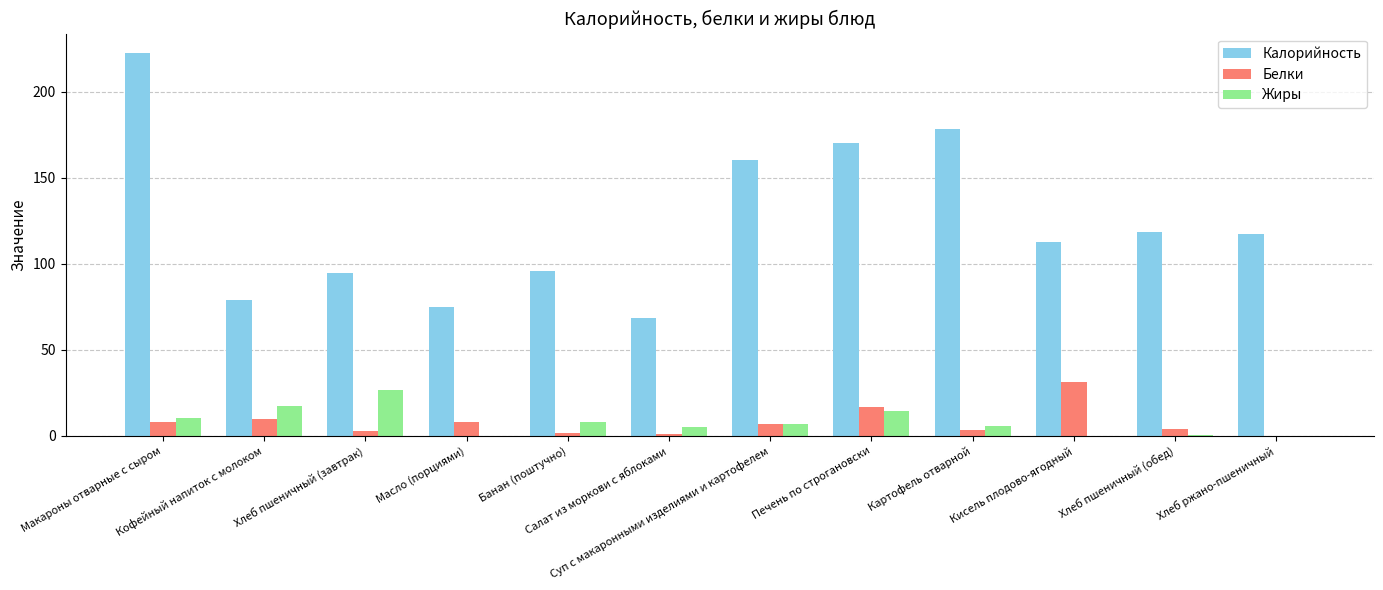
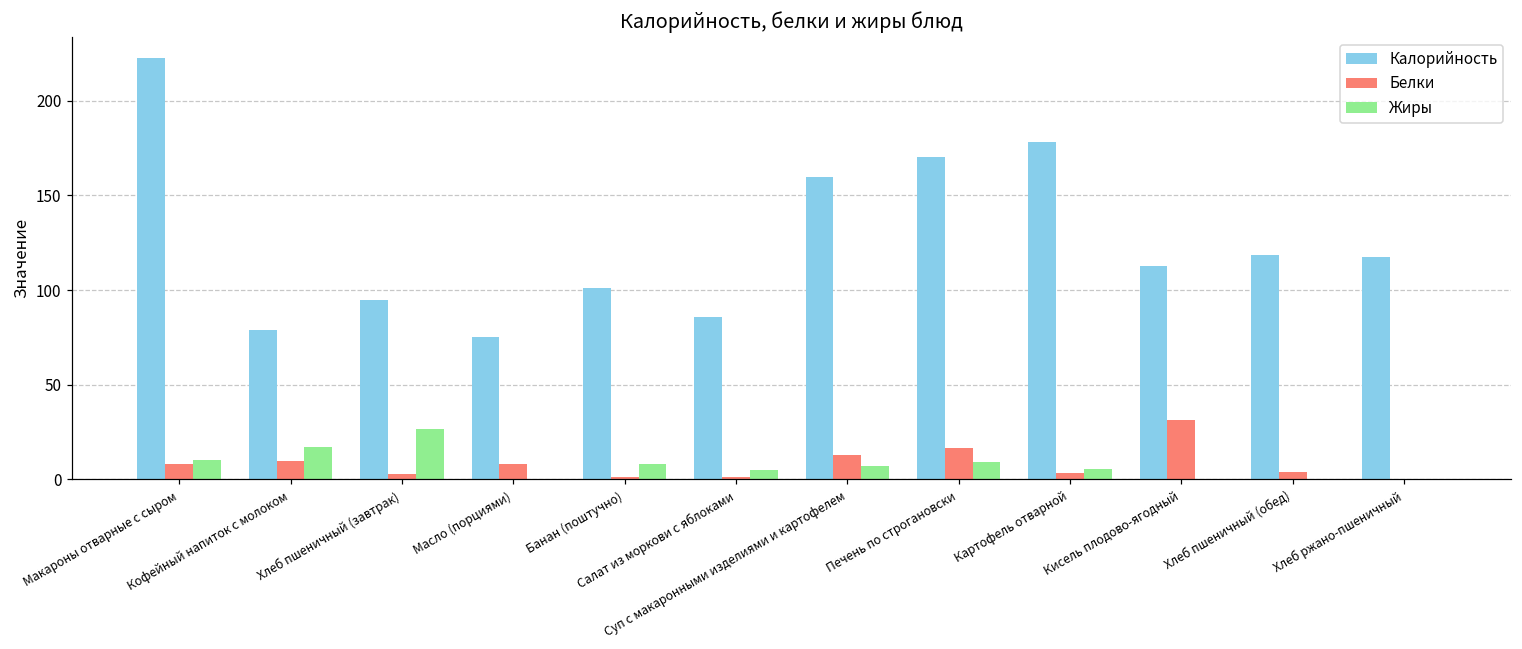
Калорийность, Банан (поштучно): 96 -> 101
Калорийность, Салат из моркови с яблоками: 68 -> 86
Белки, Суп с макаронными изделиями и картофелем: 7 -> 13
Жиры, Печень по строгановски: 15 -> 9
